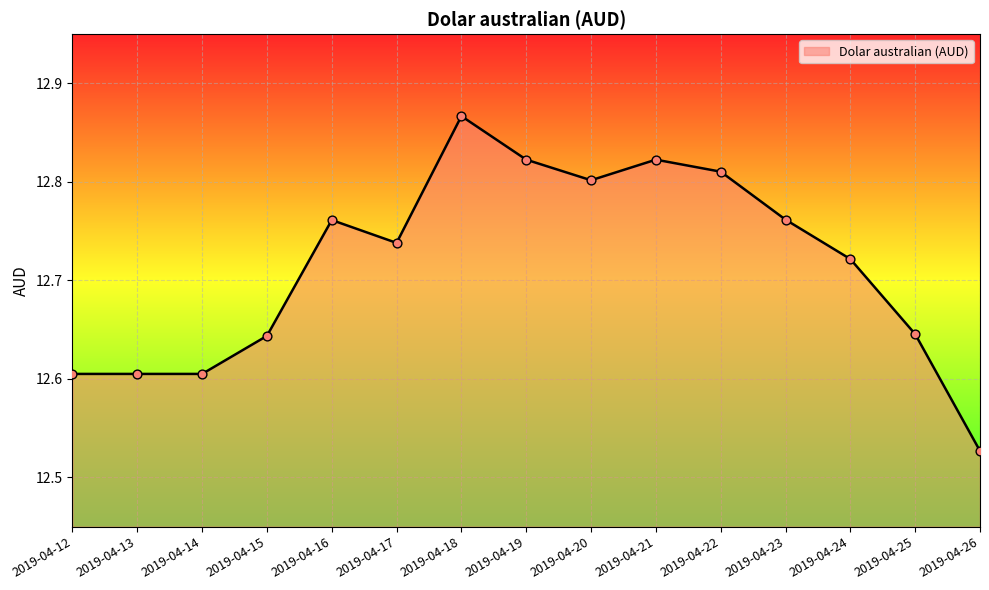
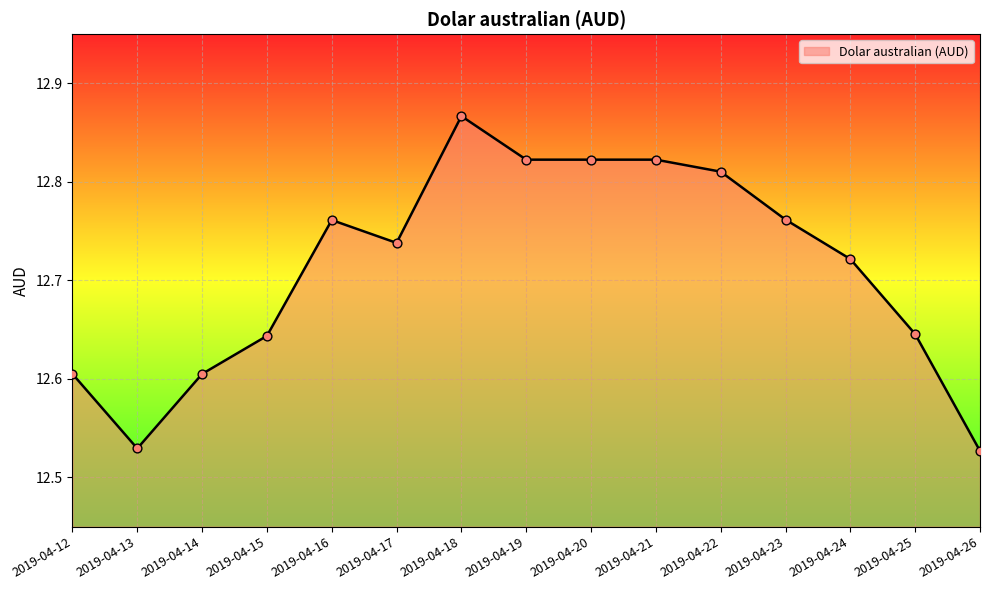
2019-04-13: 12.61 -> 12.53
2019-04-20: 12.80 -> 12.82
